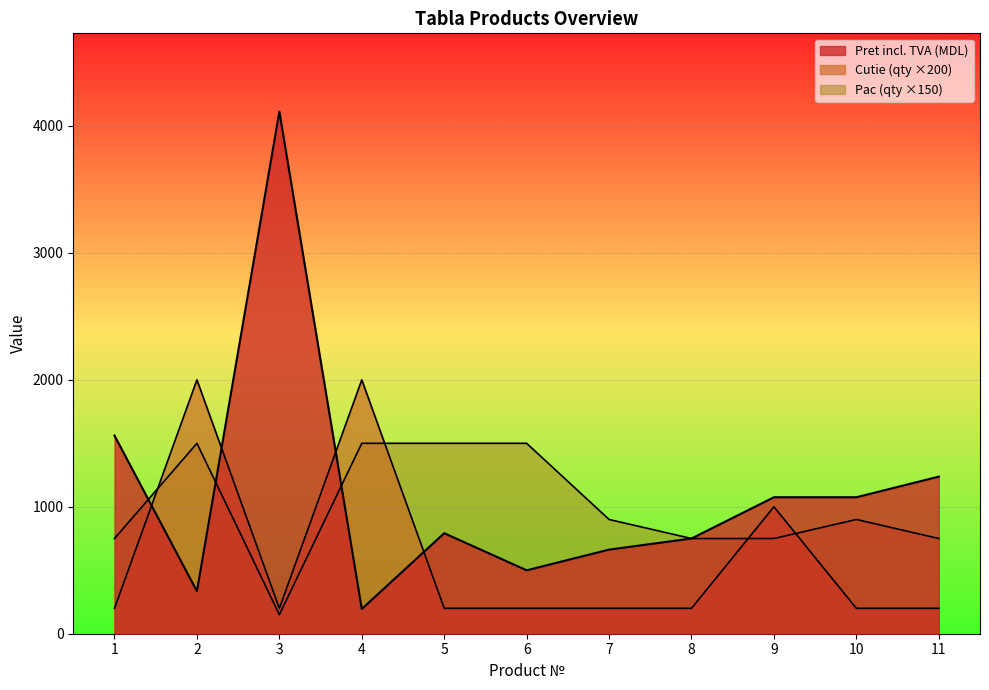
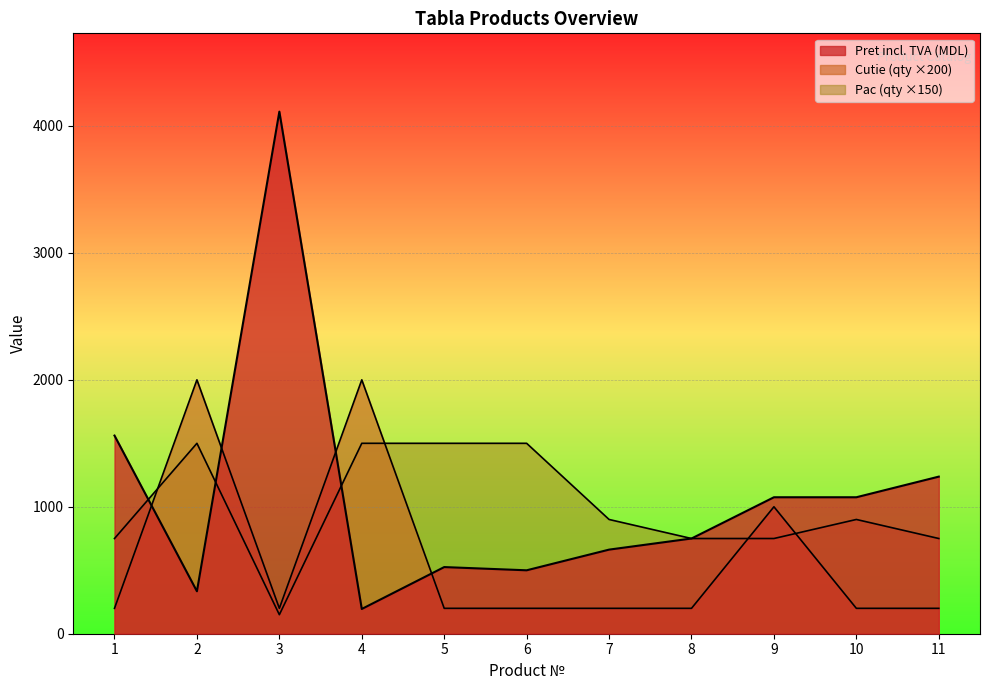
Pret incl. TVA (MDL), 5: 790 -> 530
